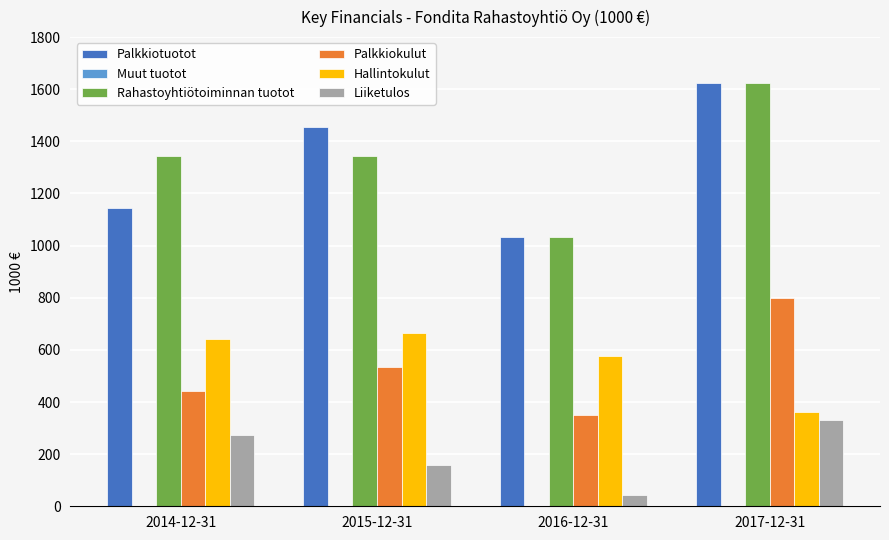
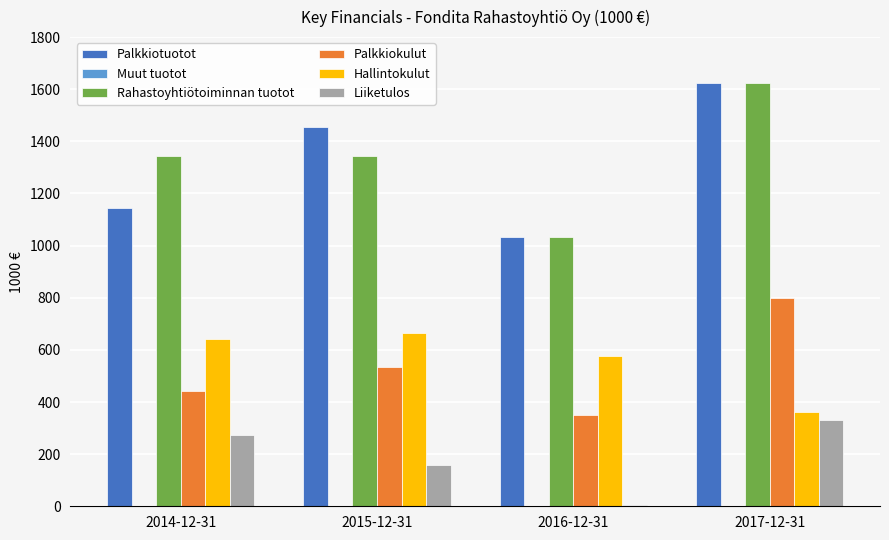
Liiketulos, 2016-12-31: 40 -> 10
